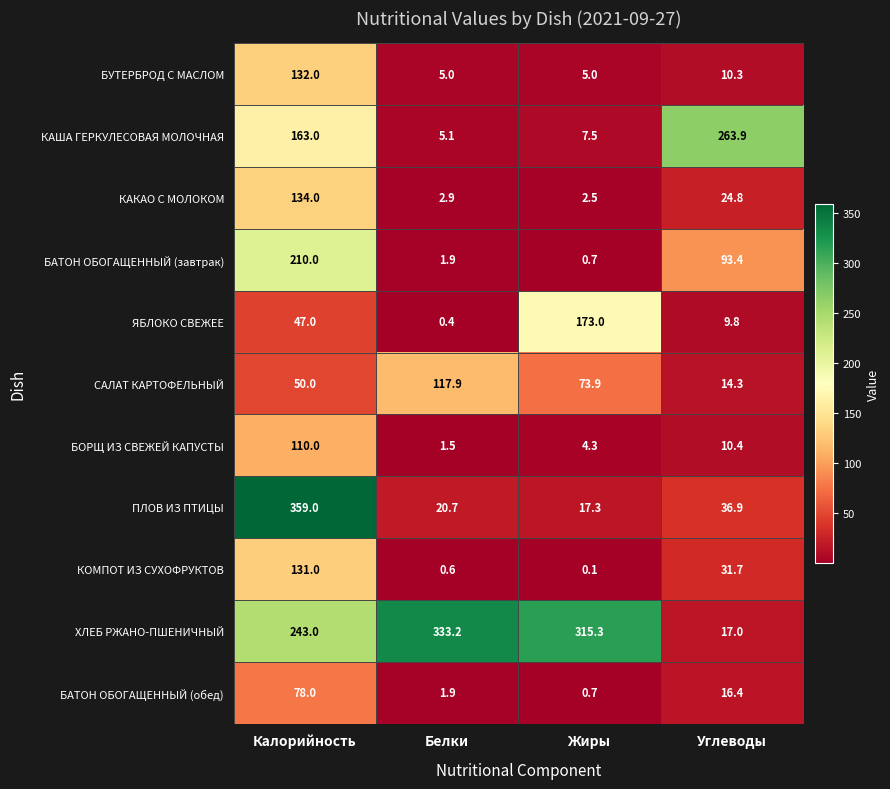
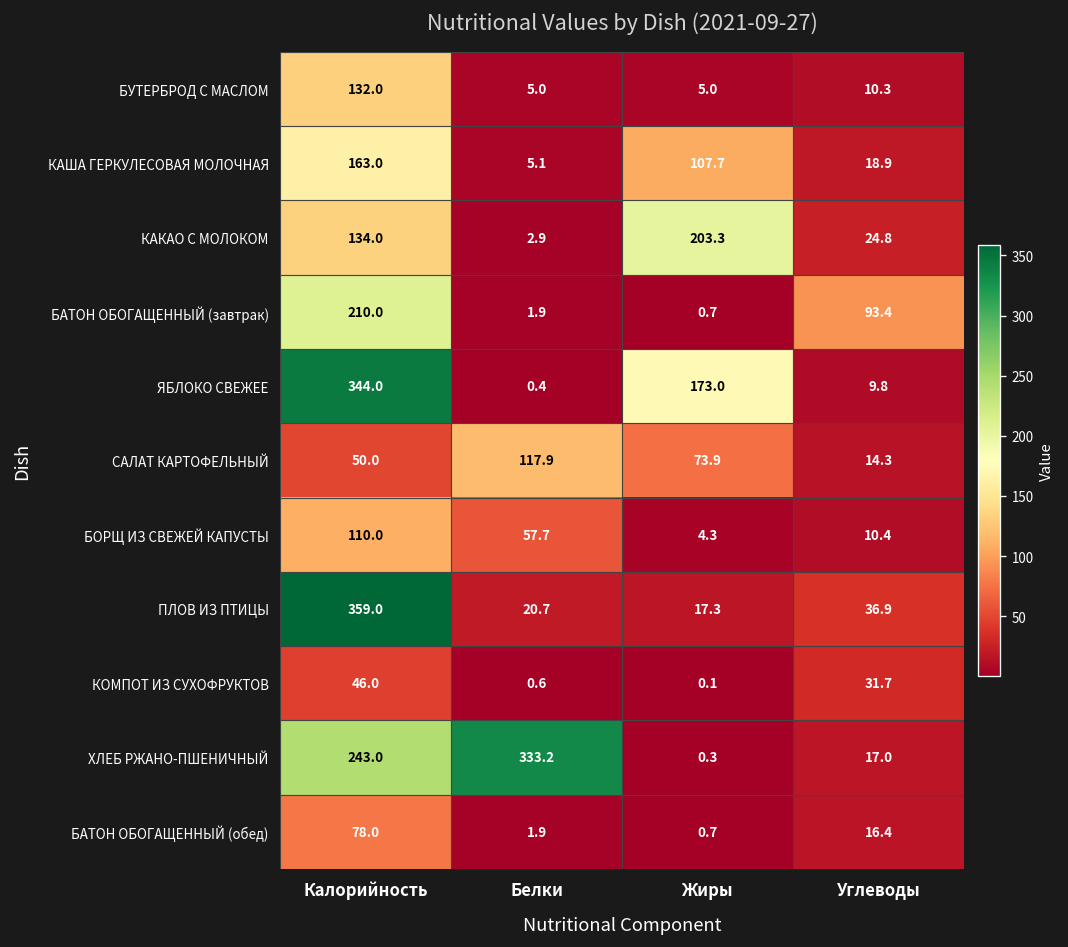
КАША ГЕРКУЛЕСОВАЯ МОЛОЧНАЯ, Жиры: 7.5 -> 107.7
КАША ГЕРКУЛЕСОВАЯ МОЛОЧНАЯ, Углеводы: 263.9 -> 18.9
КАКАО С МОЛОКОМ, Жиры: 2.5 -> 203.3
ЯБЛОКО СВЕЖЕЕ, Калорийность: 47.0 -> 344.0
БОРЩ ИЗ СВЕЖЕЙ КАПУСТЫ, Белки: 1.5 -> 57.7
КОМПОТ ИЗ СУХОФРУКТОВ, Калорийность: 131.0 -> 46.0
ХЛЕБ РЖАНО-ПШЕНИЧНЫЙ, Жиры: 315.3 -> 0.3
